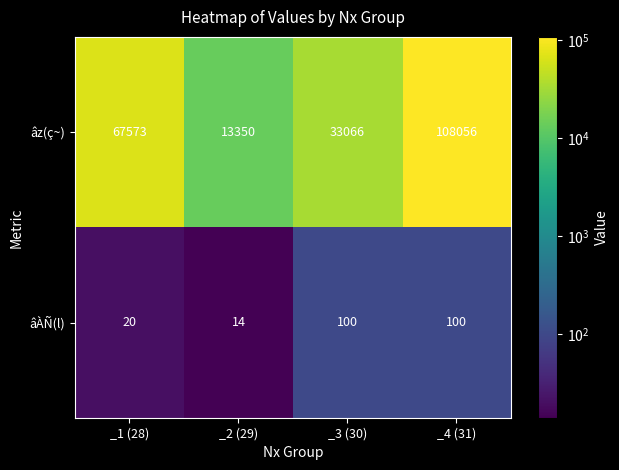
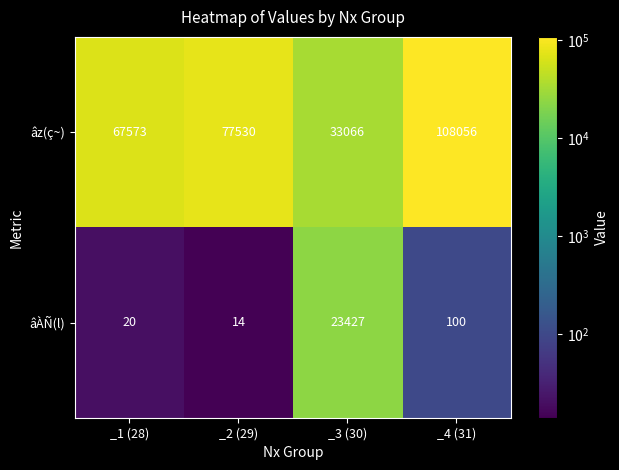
âz(ç~), _2 (29): 13350 -> 77530
âÀÑ(l), _3 (30): 100 -> 23427
